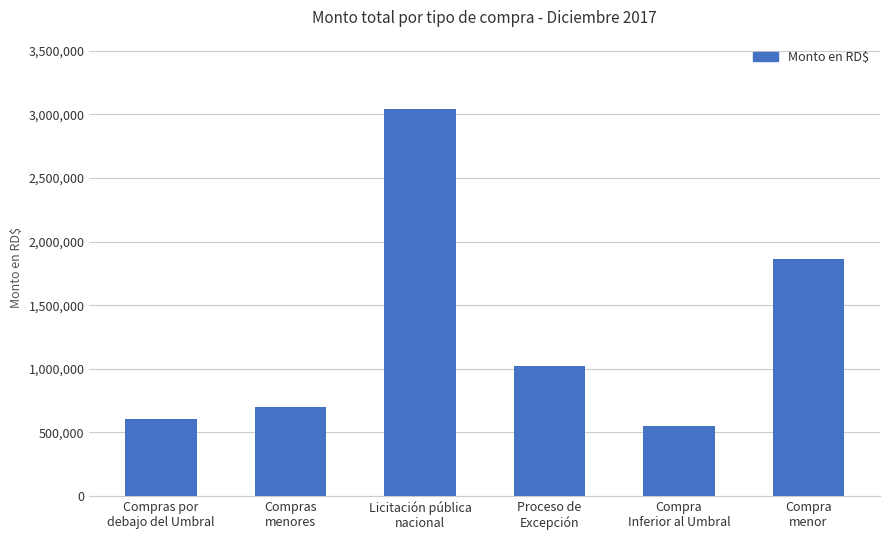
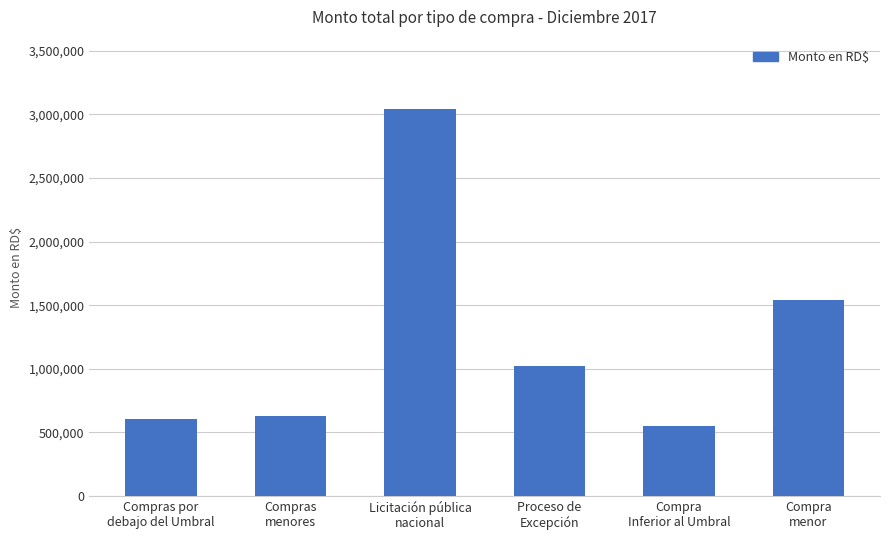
Compras menores: 700,000 -> 630,000
Compra menor: 1,860,000 -> 1,540,000
